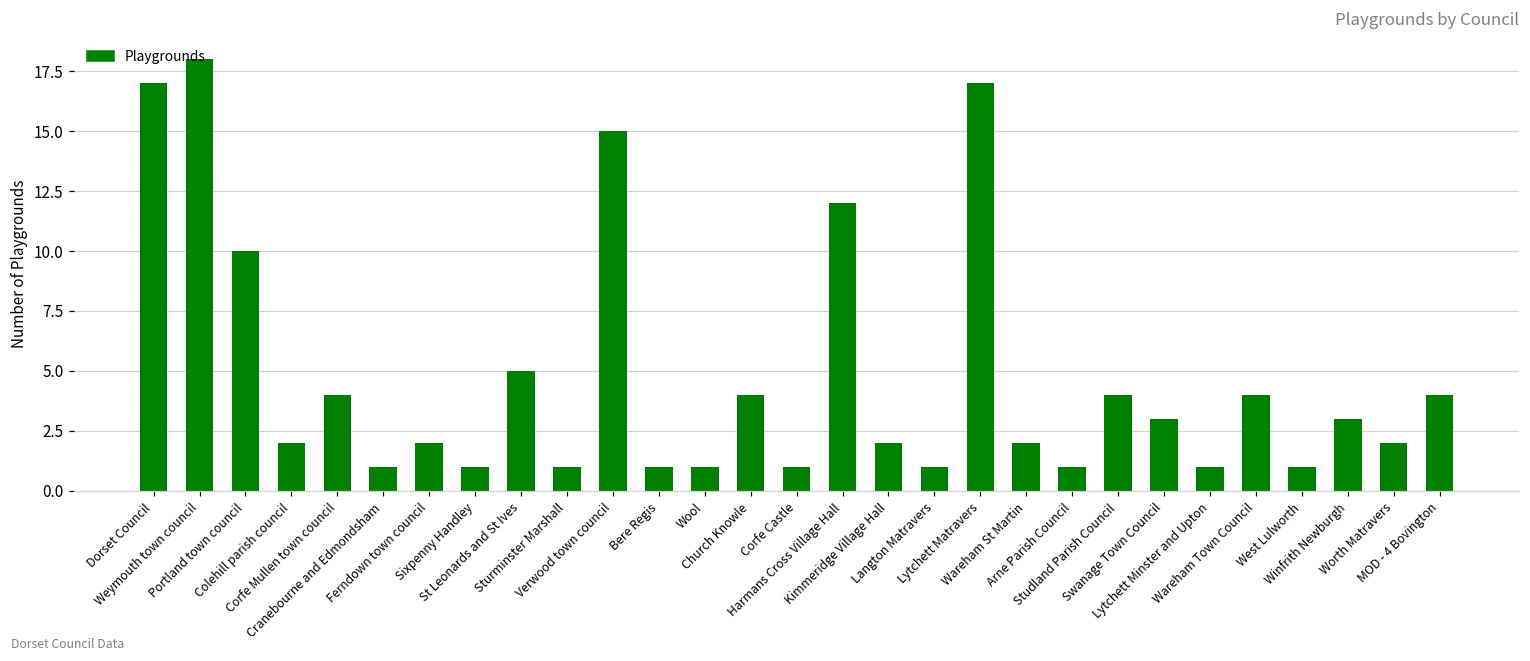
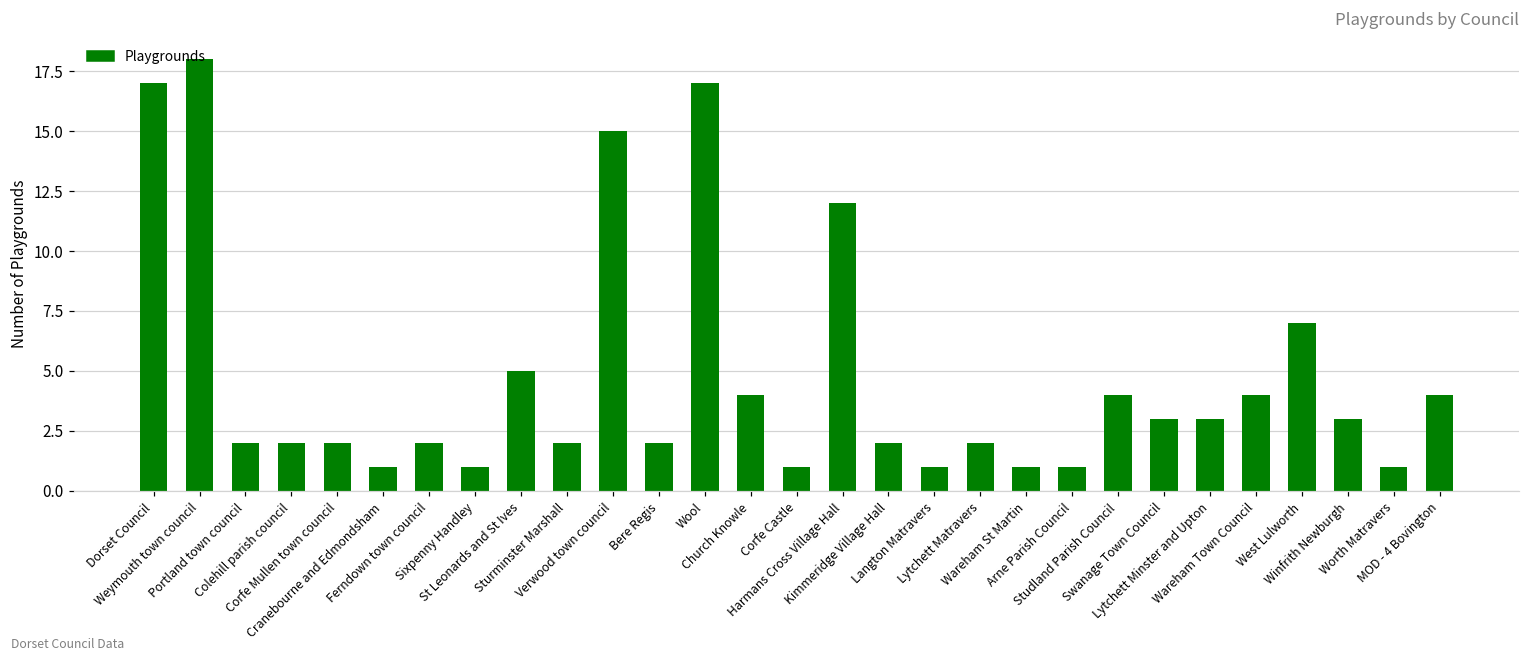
Portland town council: 10 -> 2
Corfe Mullen town council: 4 -> 2
Sturminster Marshall: 1 -> 2
Bere Regis: 1 -> 2
Wool: 1 -> 17
Lytchett Matravers: 17 -> 2
Wareham St Martin: 2 -> 1
Lytchett Minster and Upton: 1 -> 3
West Lulworth: 1 -> 7
Worth Matravers: 2 -> 1
